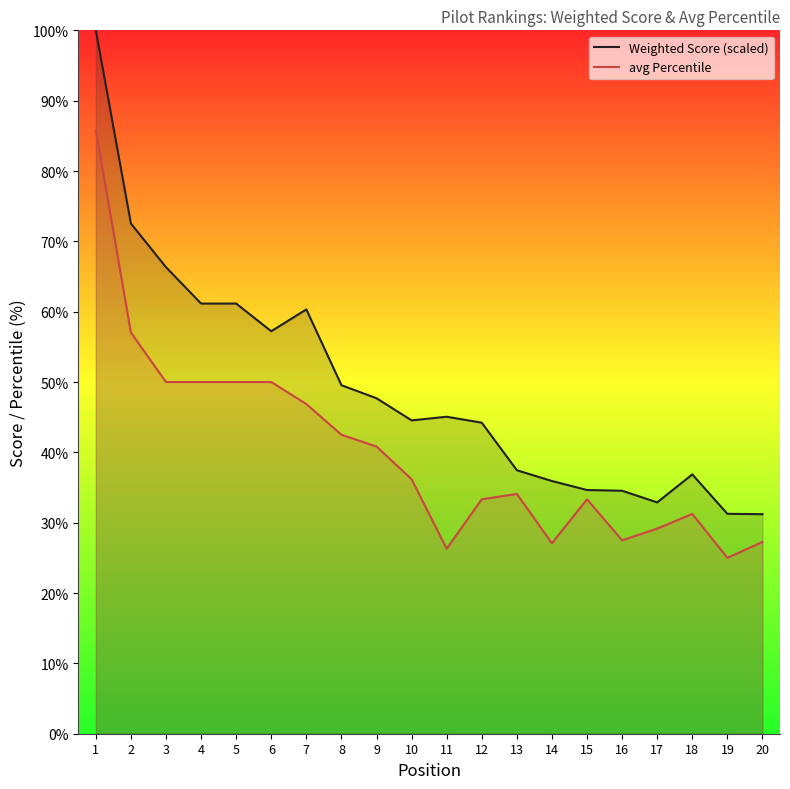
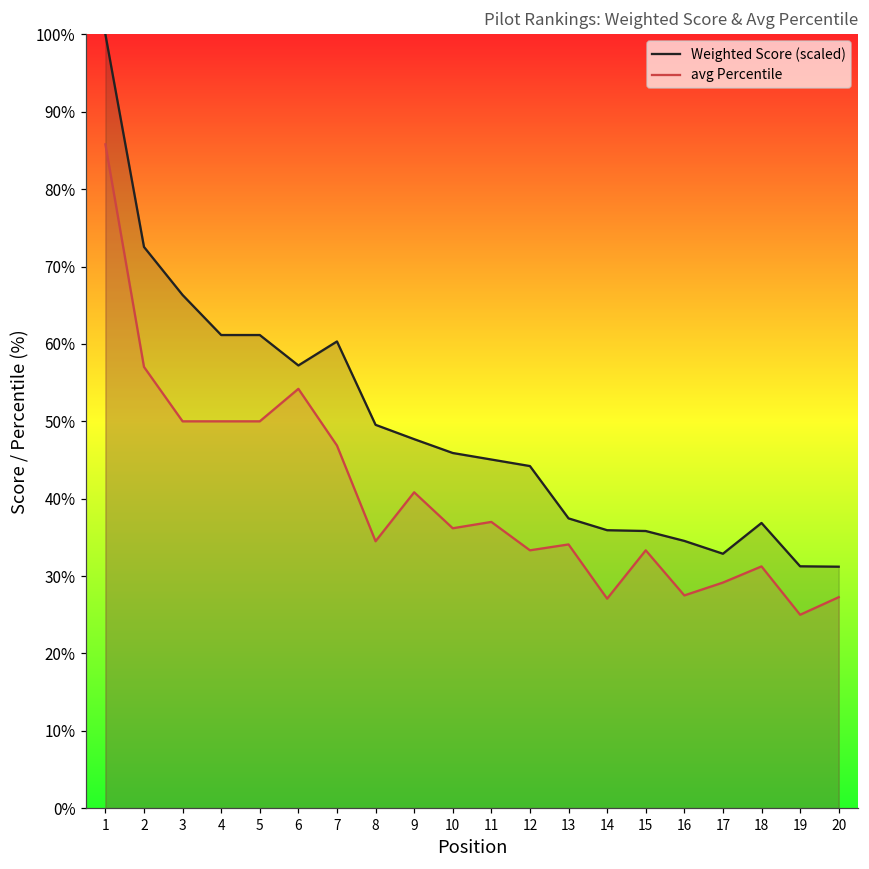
avg Percentile, 6: 50% -> 54%
avg Percentile, 8: 43% -> 35%
Weighted Score (scaled), 10: 45% -> 46%
avg Percentile, 11: 26% -> 37%
Weighted Score (scaled), 15: 35% -> 36%
